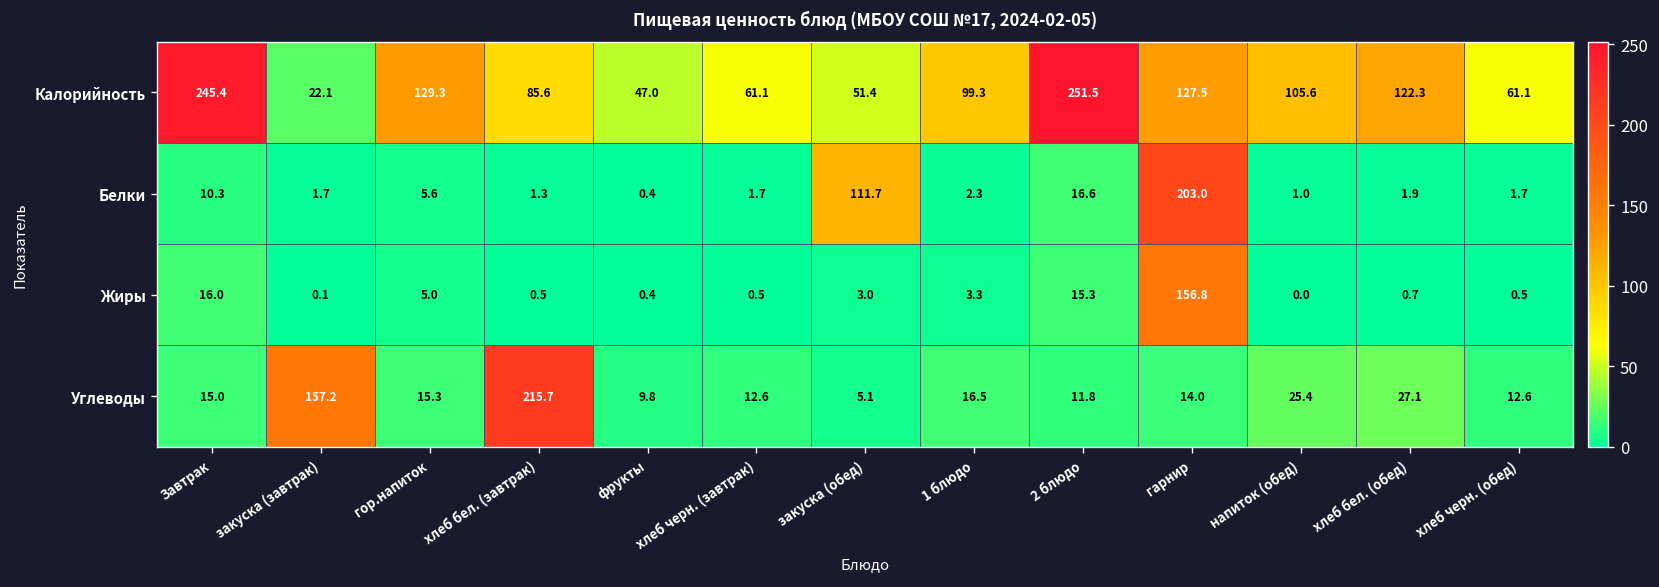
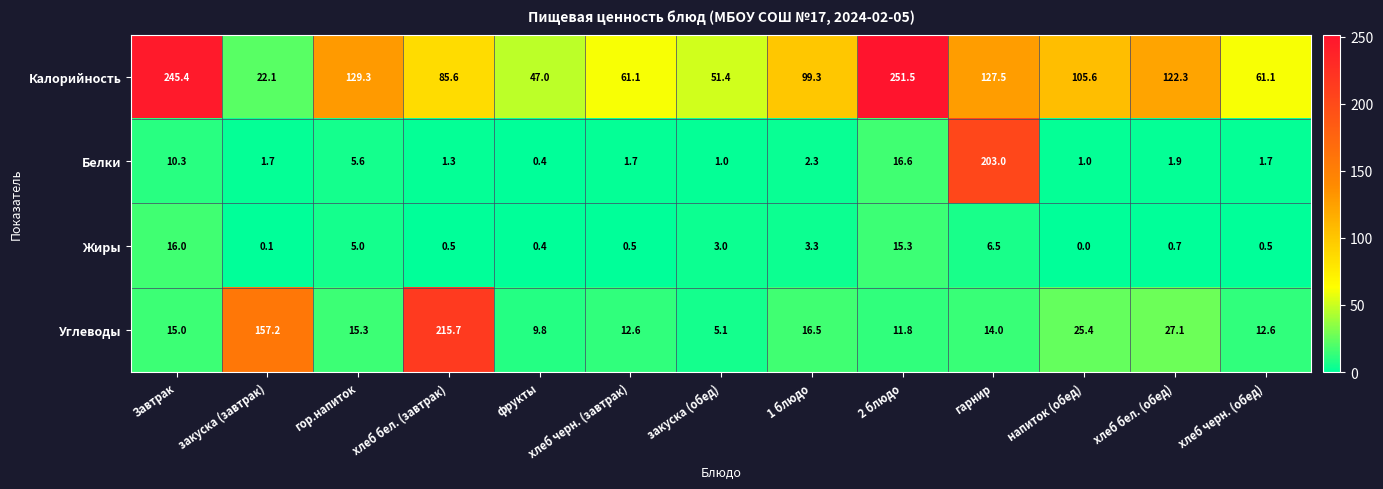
Белки, закуска (обед): 111.7 -> 1.0
Жиры, гарнир: 156.8 -> 6.5
